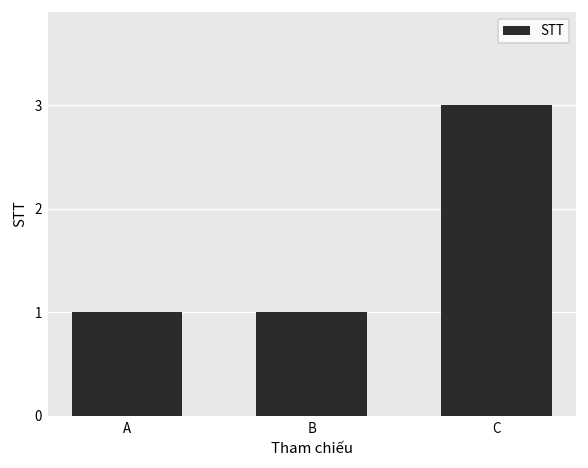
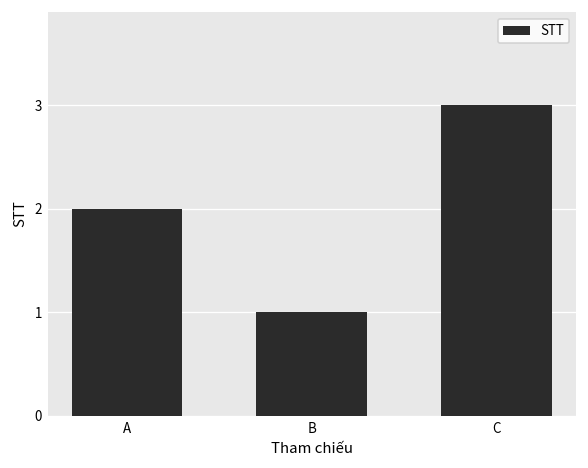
A: 1 -> 2
